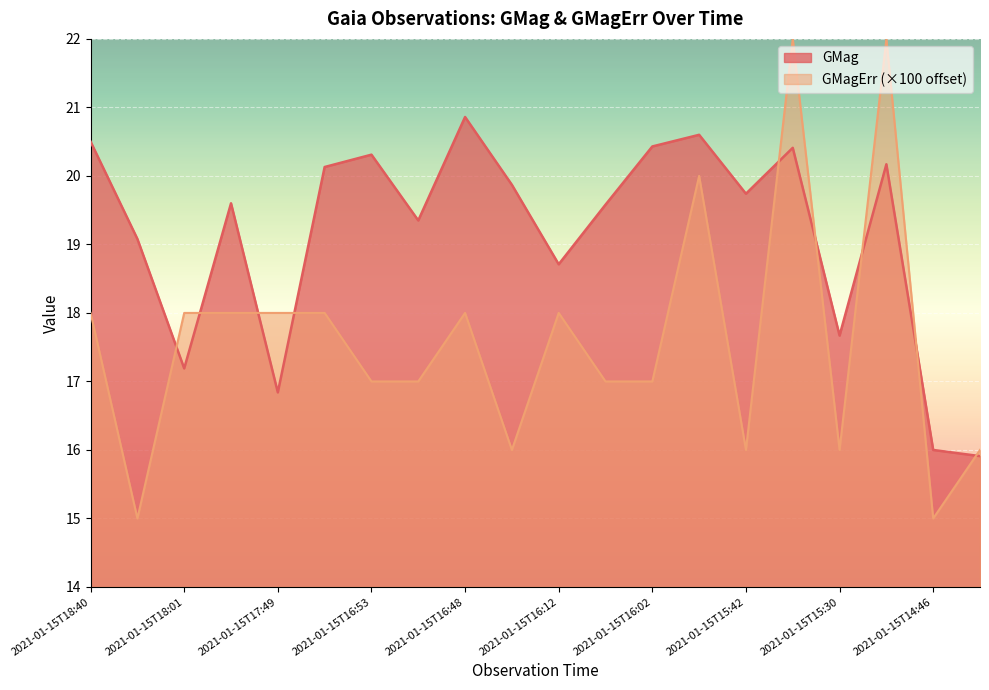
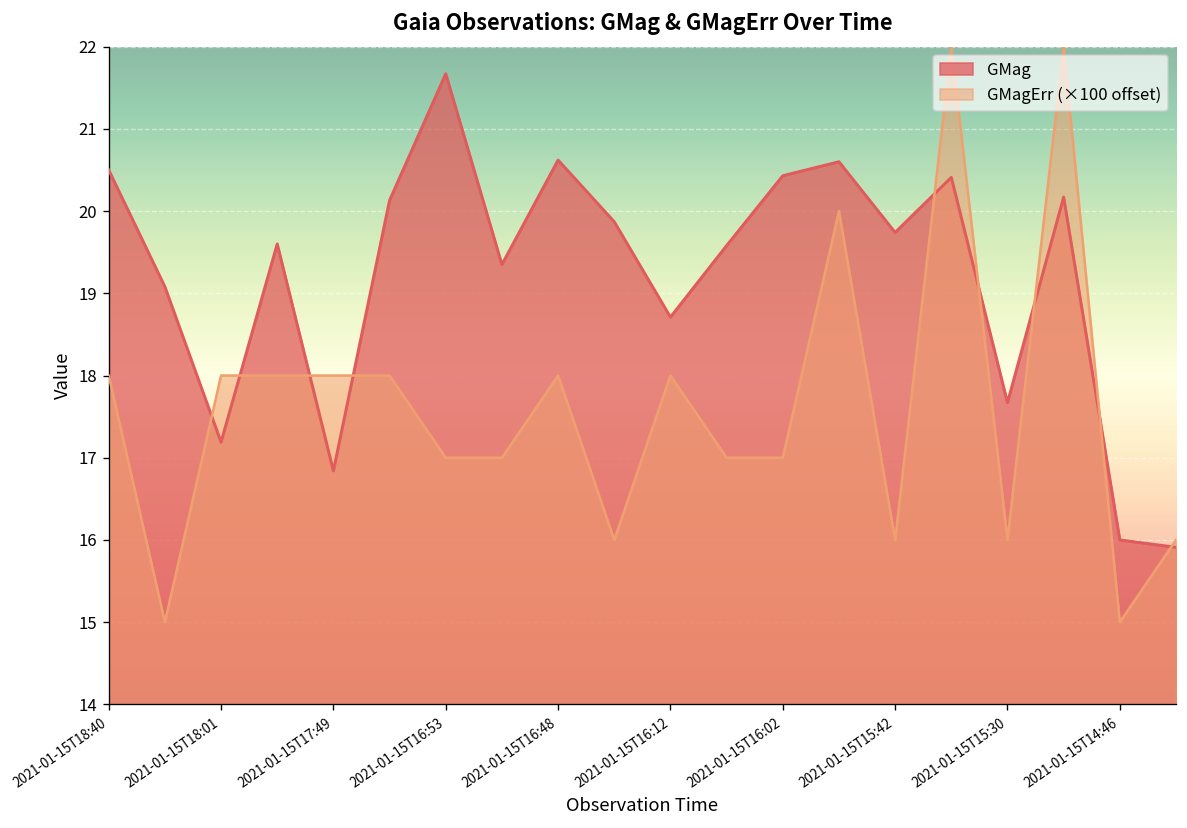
GMag, 2021-01-15T16:53: 20.3 -> 21.7
GMag, 2021-01-15T16:48: 20.9 -> 20.6
